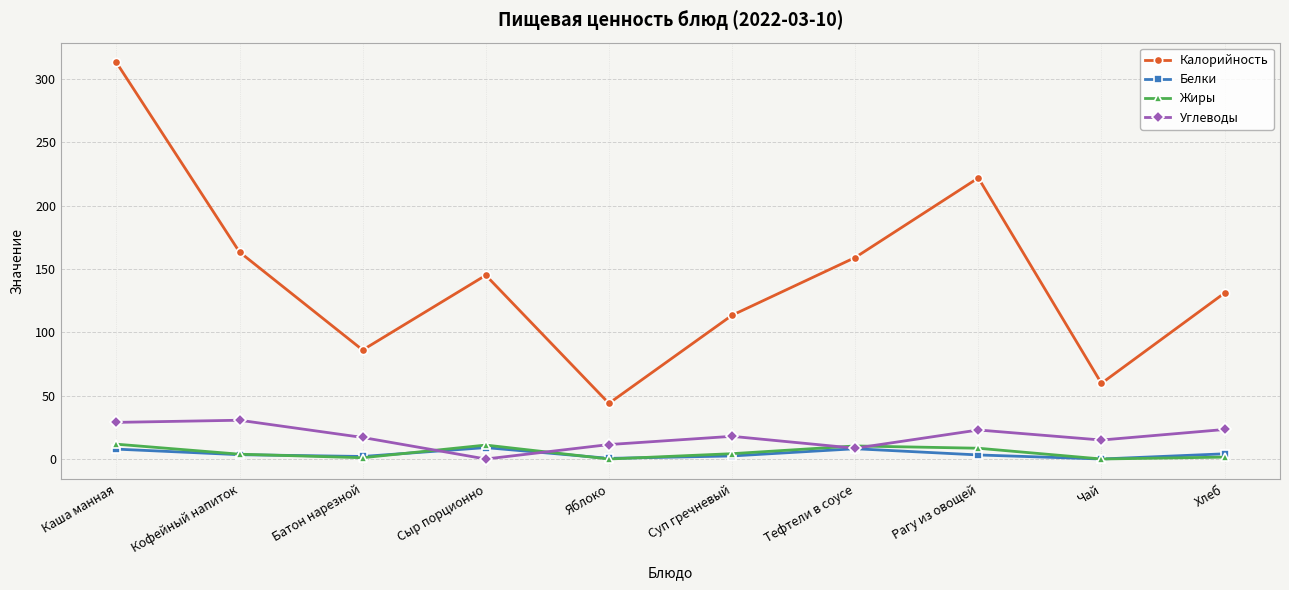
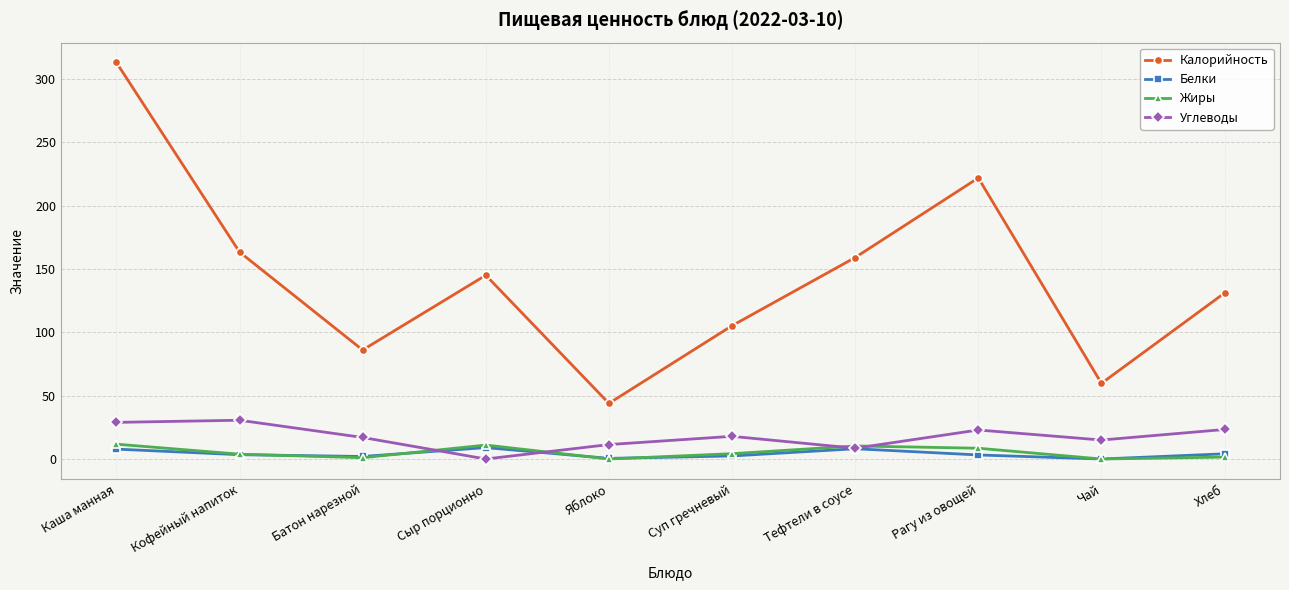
Калорийность, Суп гречневый: 113 -> 105
